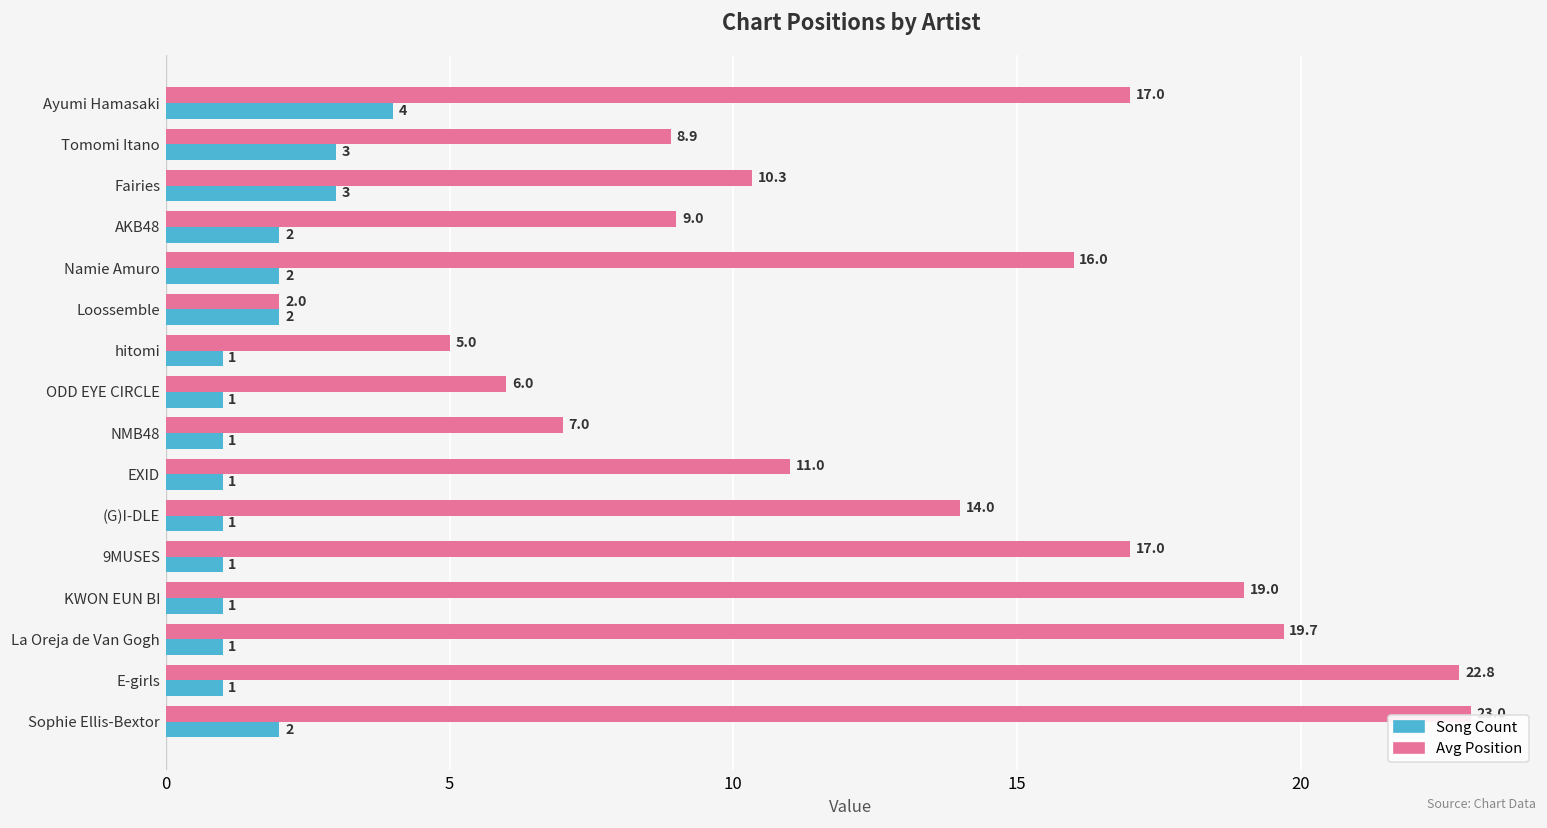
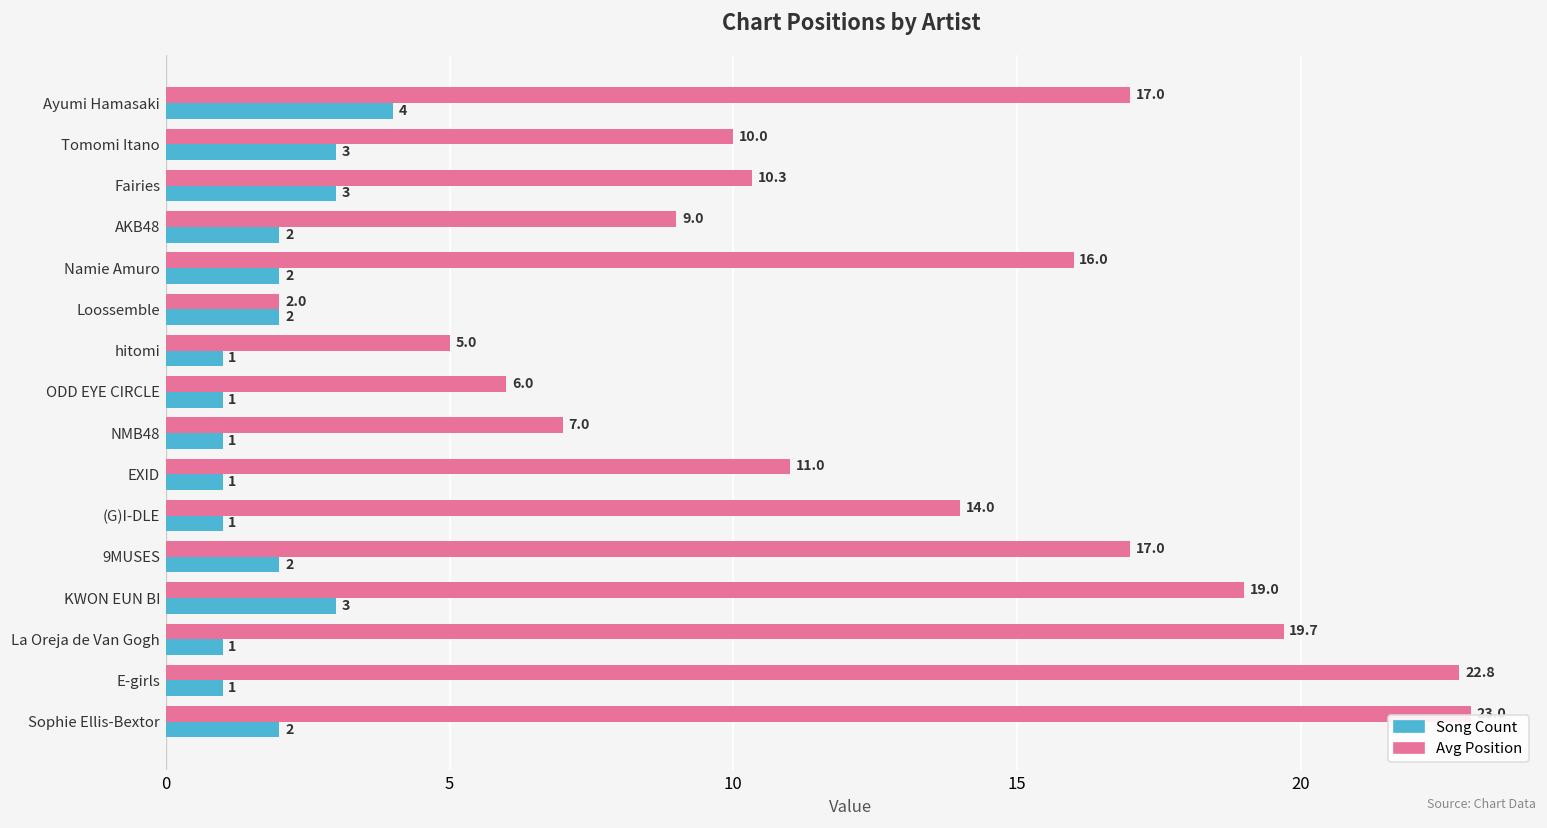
Avg Position, Tomomi Itano: 8.9 -> 10.0
Song Count, 9MUSES: 1 -> 2
Song Count, KWON EUN BI: 1 -> 3
